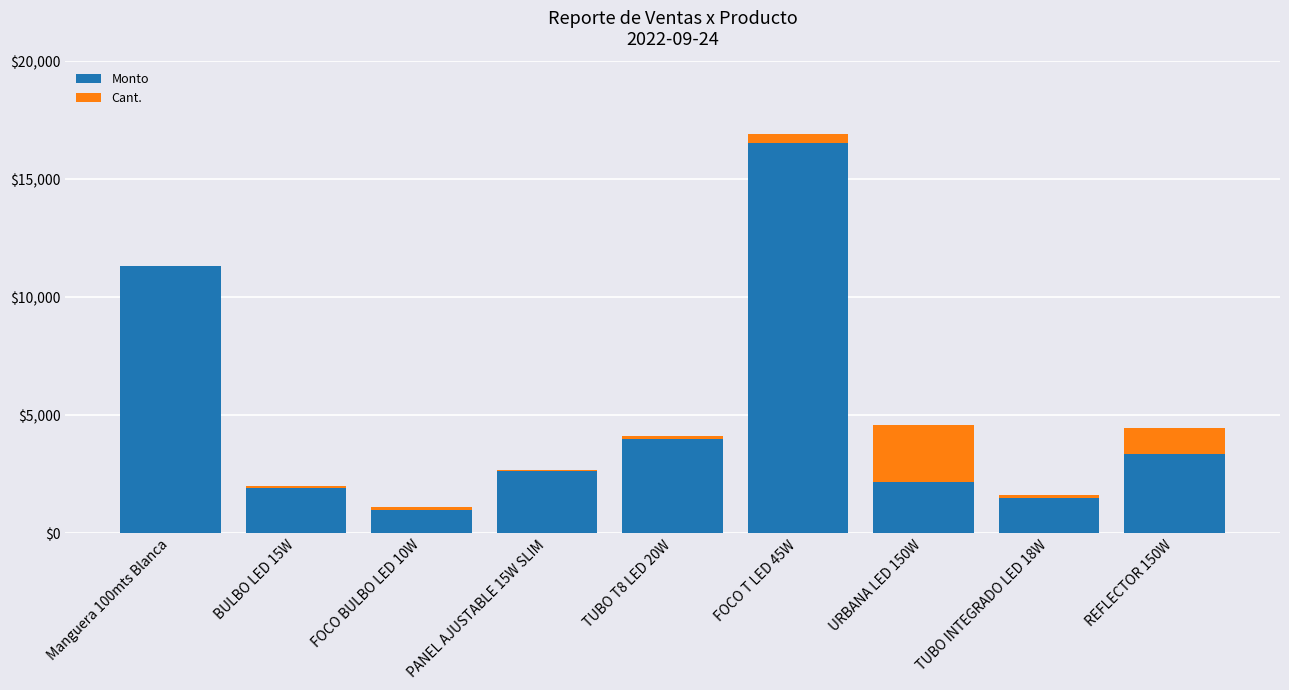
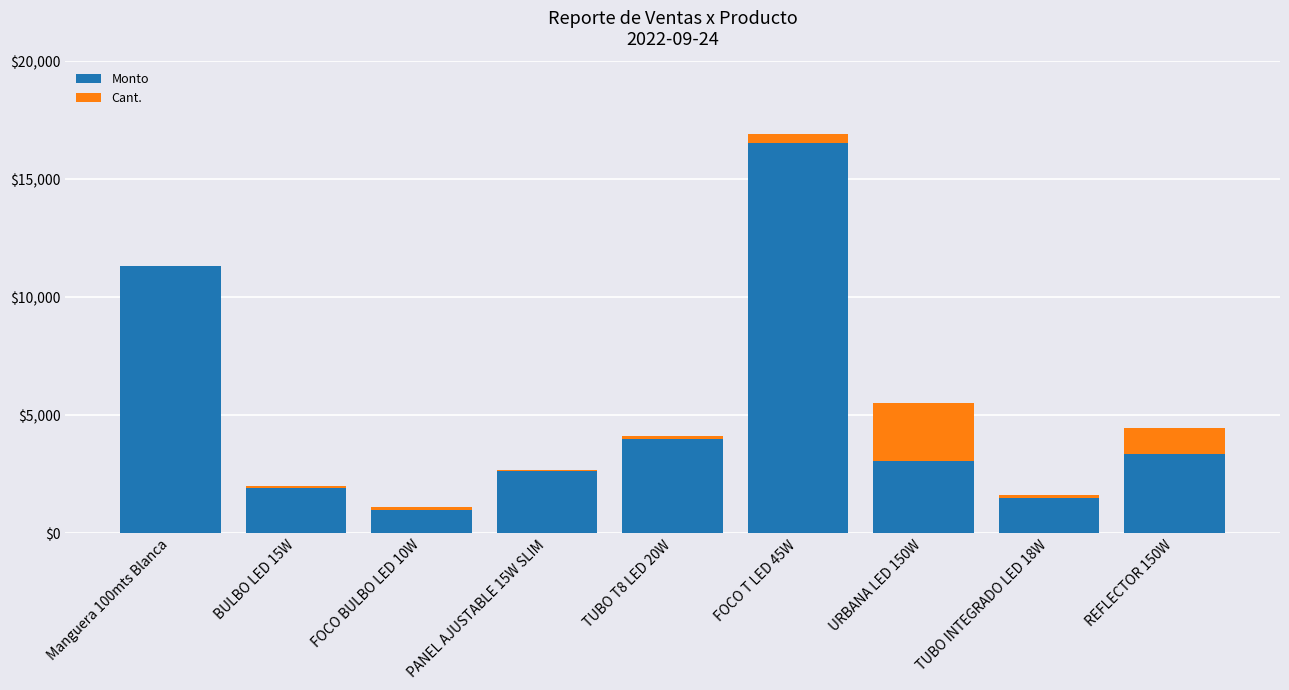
Monto, URBANA LED 150W: $2,200 -> $3,100
